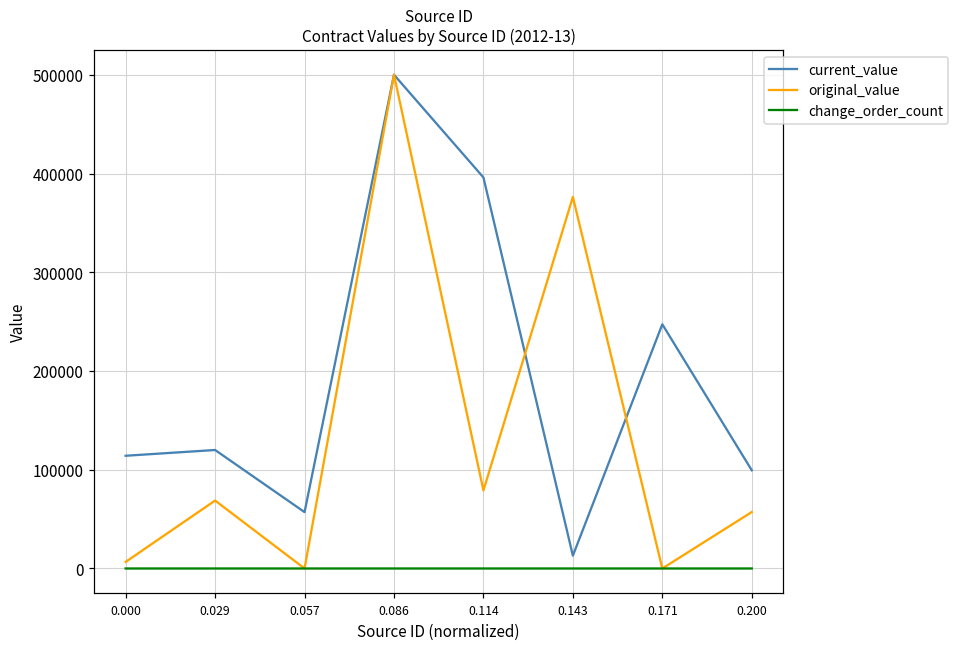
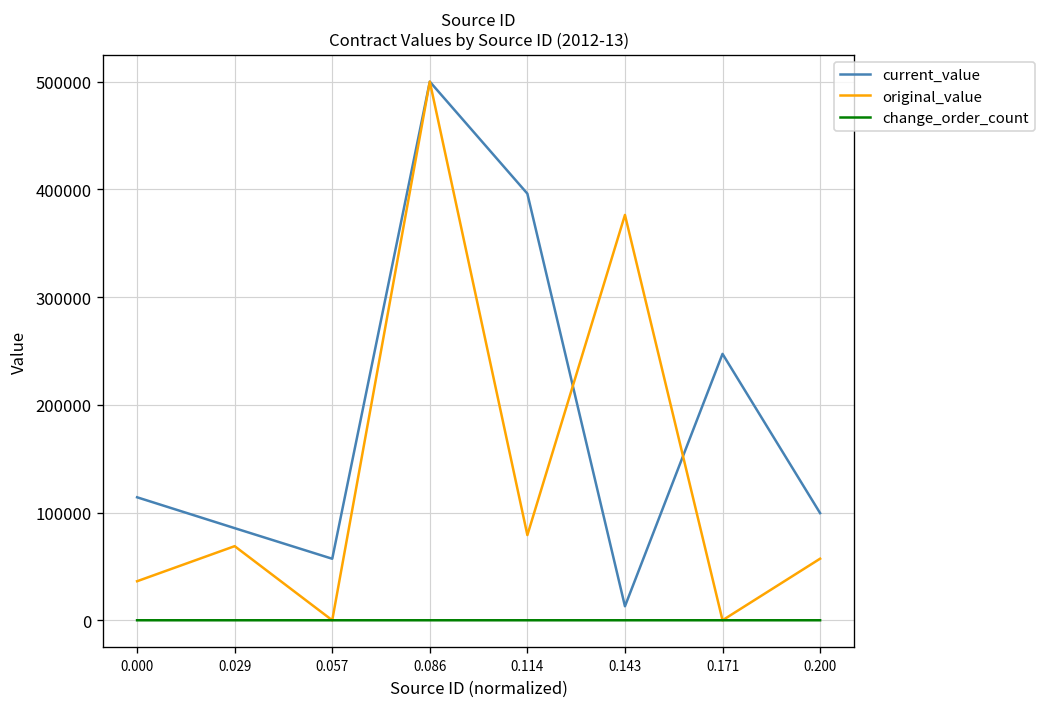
original_value, 0.000: 10000 -> 40000
current_value, 0.029: 120000 -> 90000
